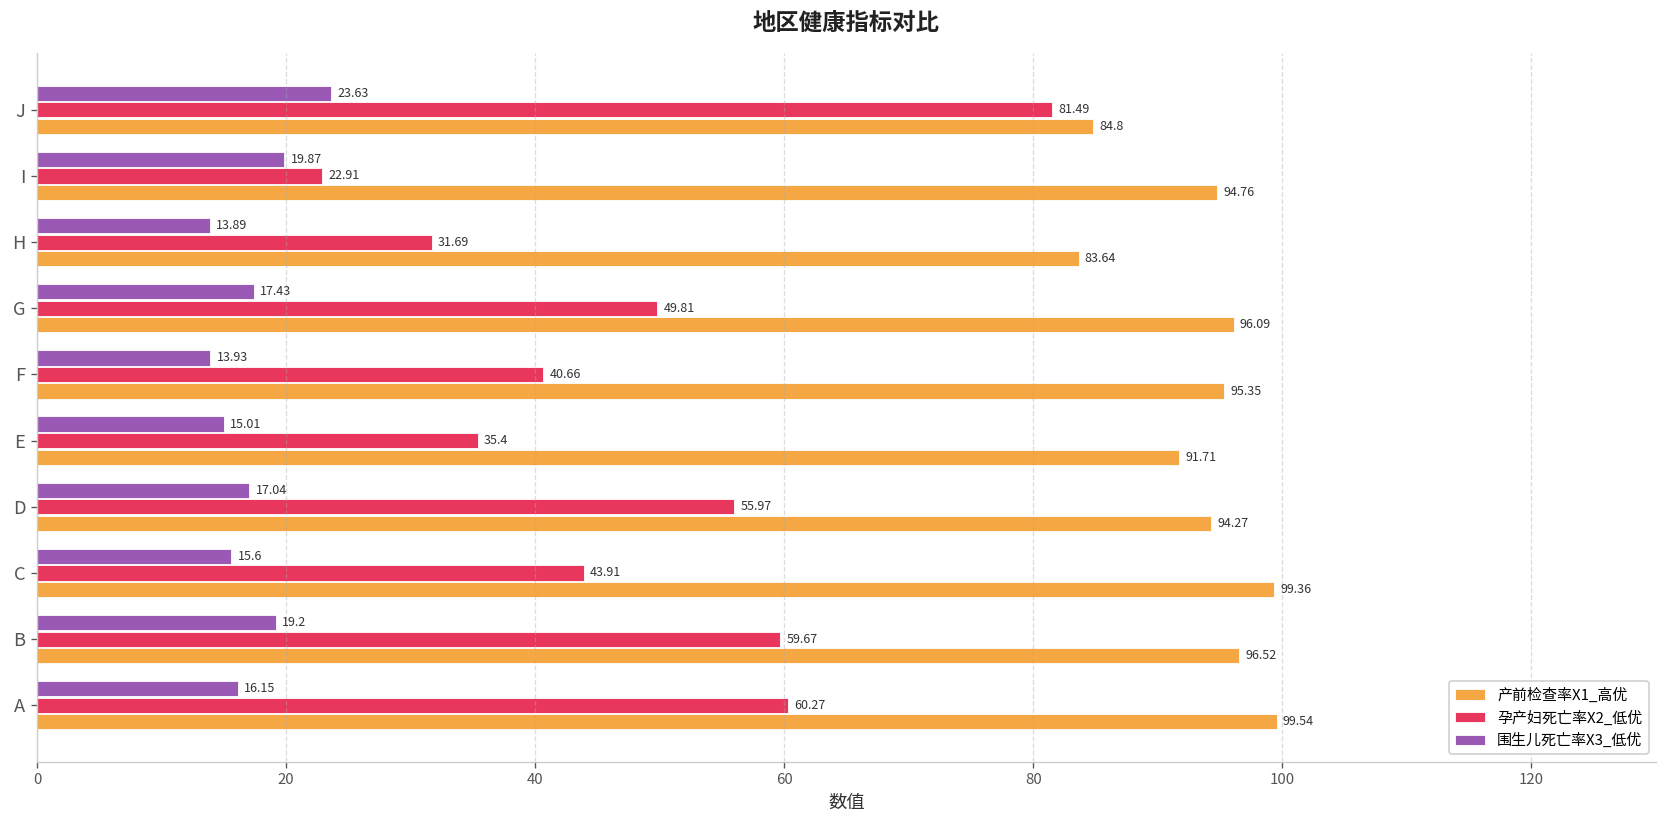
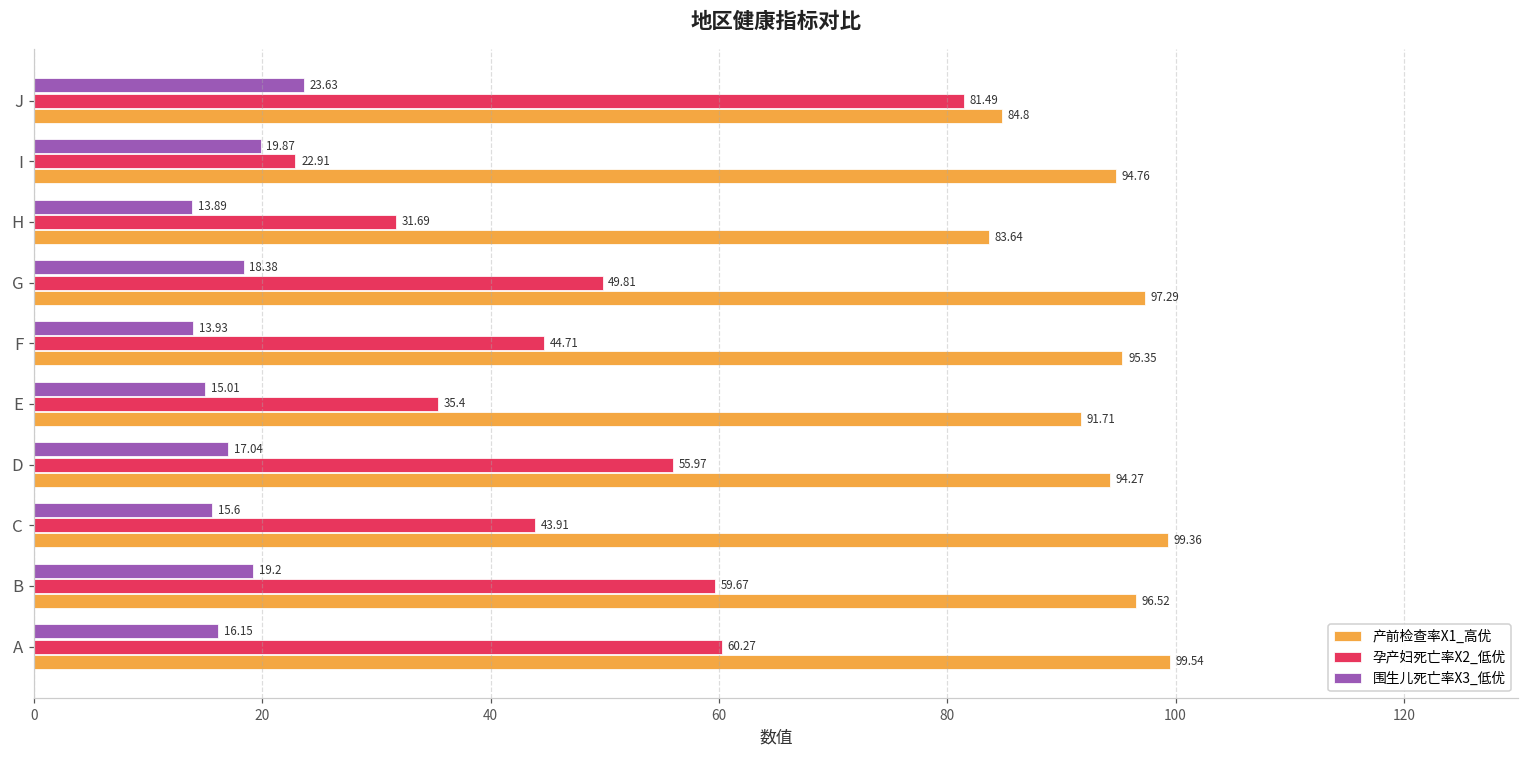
围生儿死亡率X3_低优, G: 17.43 -> 18.38
产前检查率X1_高优, G: 96.09 -> 97.29
孕产妇死亡率X2_低优, F: 40.66 -> 44.71
